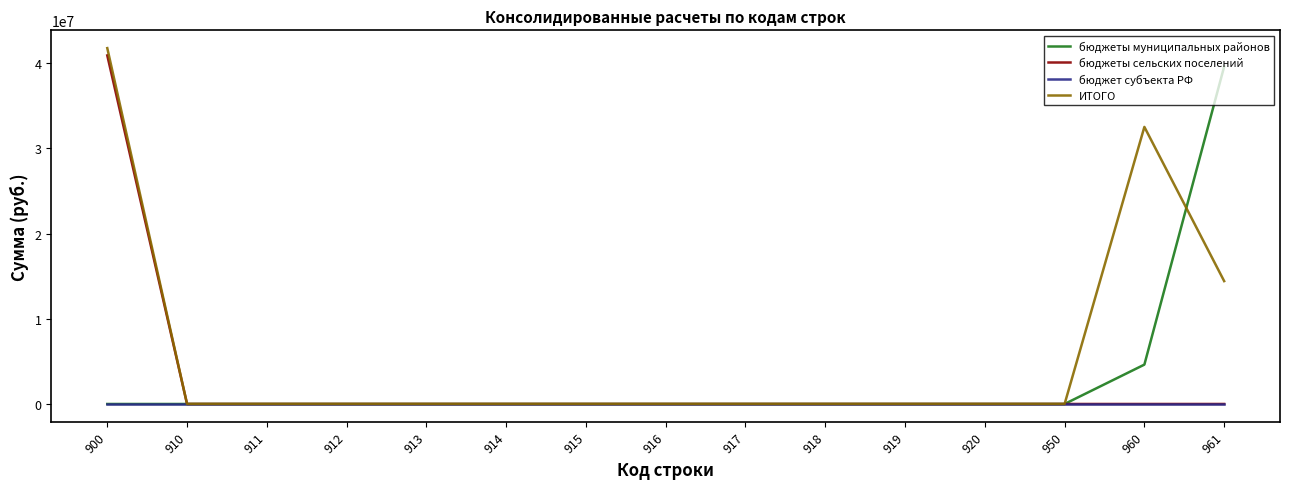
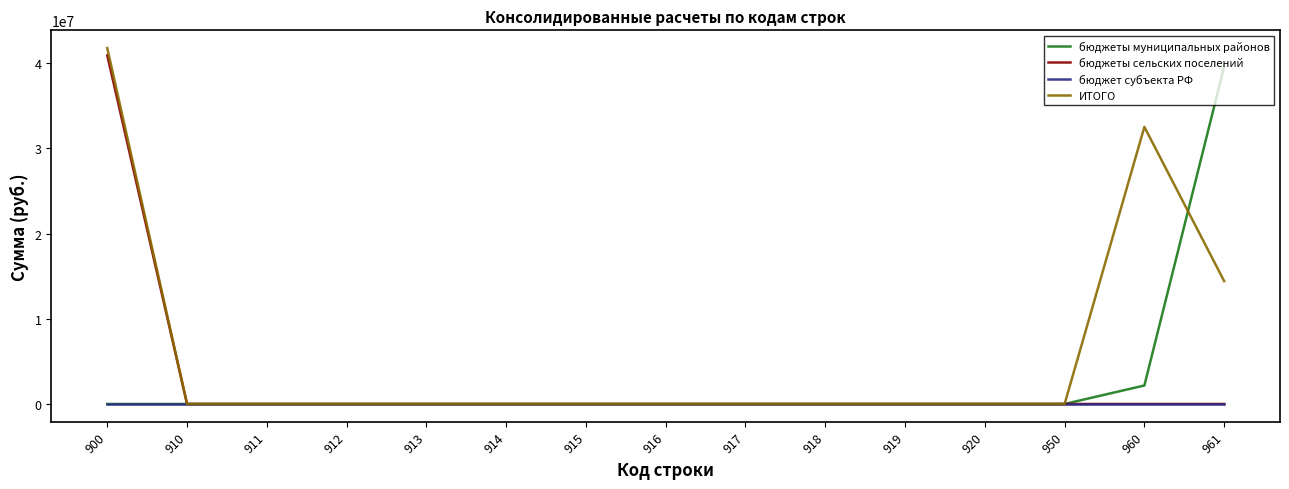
бюджеты муниципальных районов, 960: 5000000 -> 2000000
